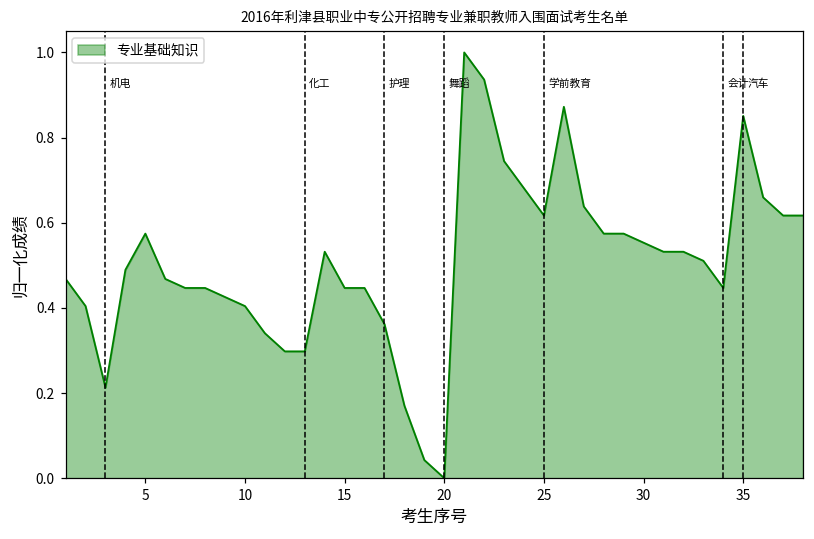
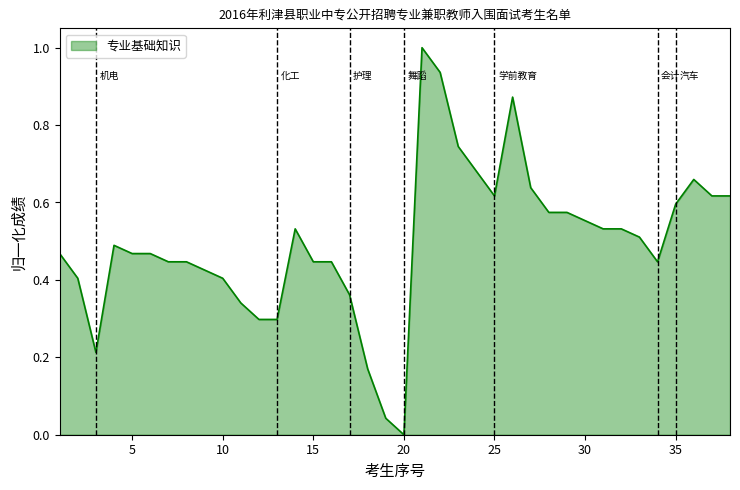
5: 0.57 -> 0.47
35: 0.85 -> 0.60
